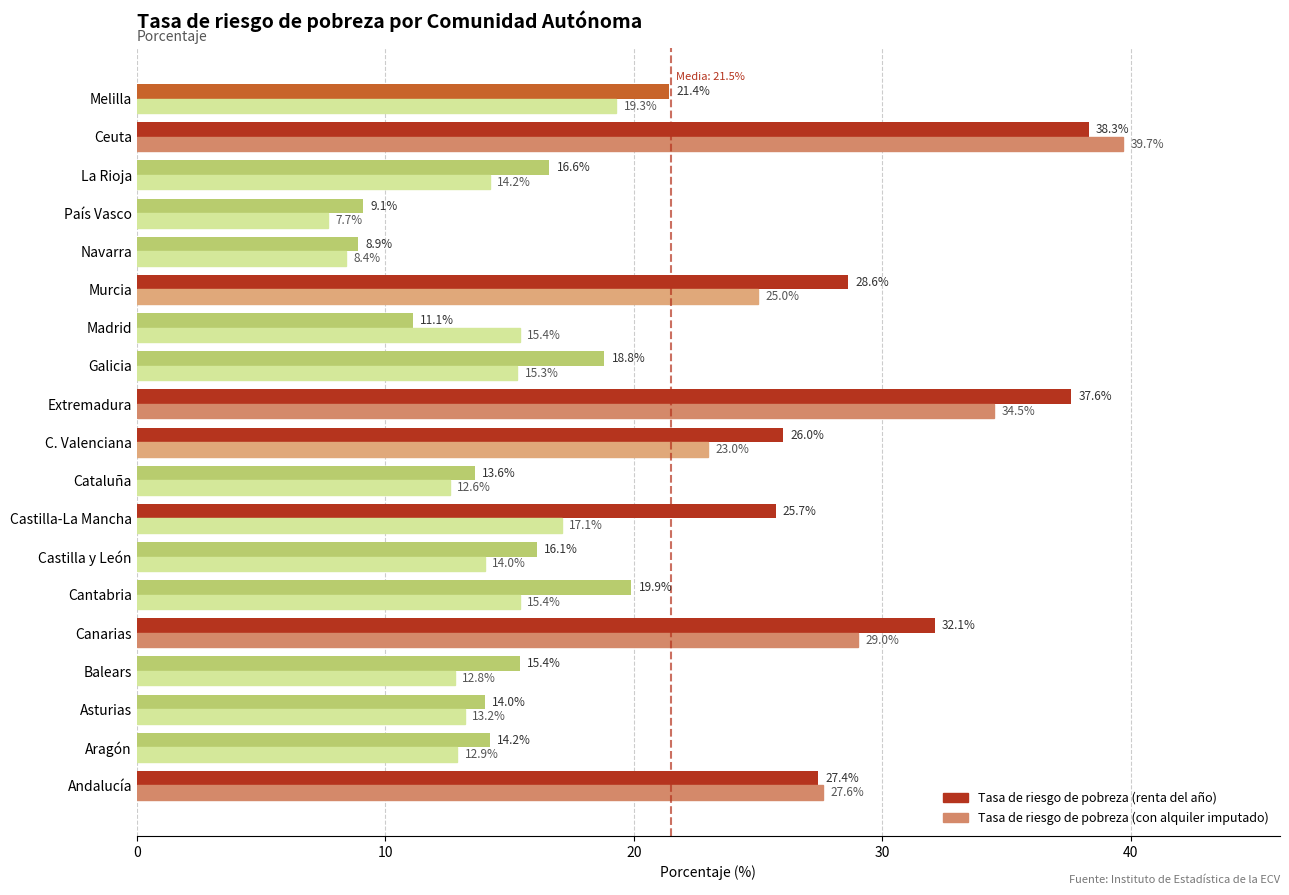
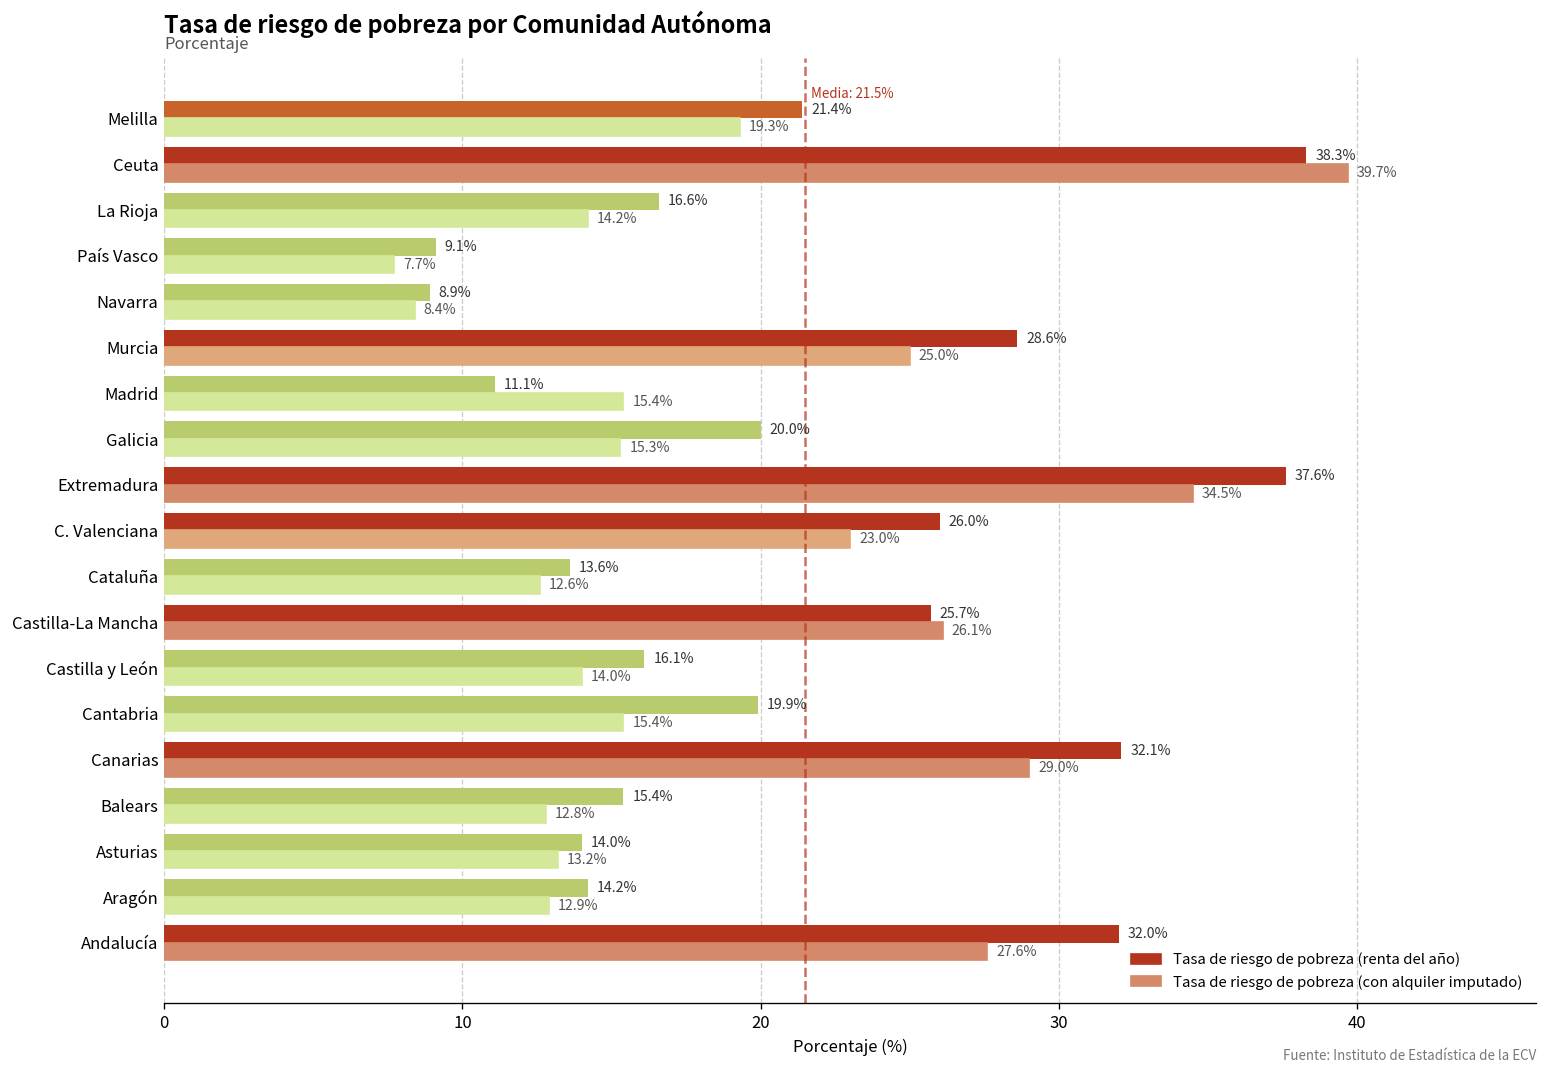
Tasa de riesgo de pobreza (renta del año), Galicia: 18.8% -> 20.0%
Tasa de riesgo de pobreza (con alquiler imputado), Castilla-La Mancha: 17.1% -> 26.1%
Tasa de riesgo de pobreza (renta del año), Andalucía: 27.4% -> 32.0%
